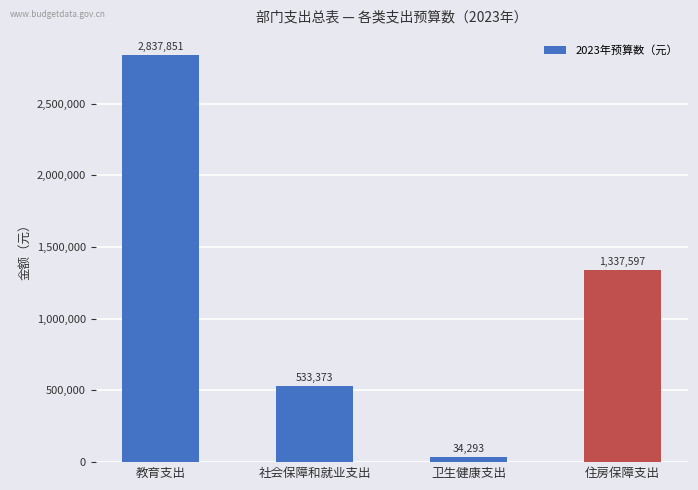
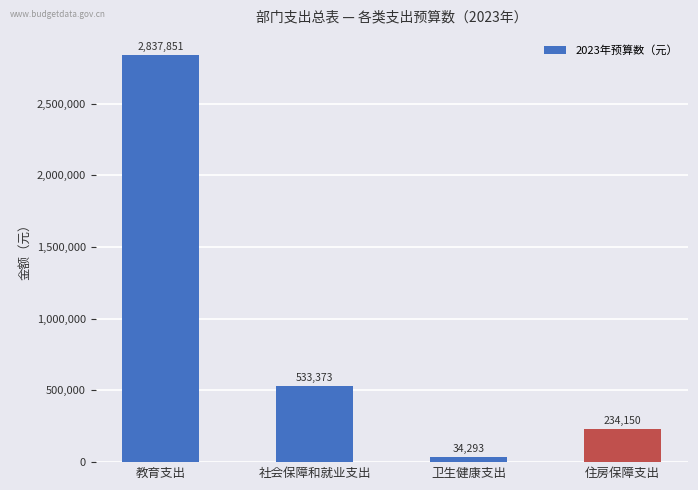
住房保障支出: 1,337,597 -> 234,150
